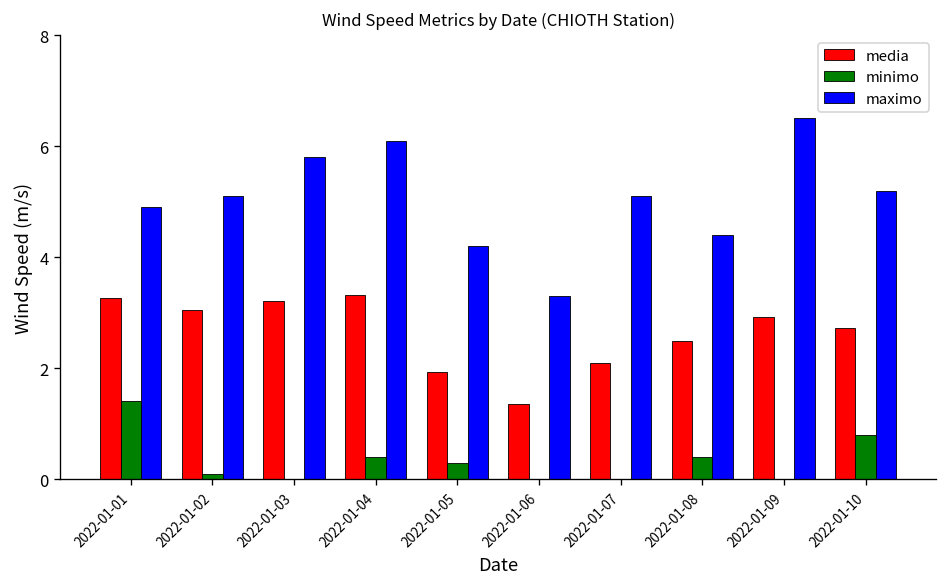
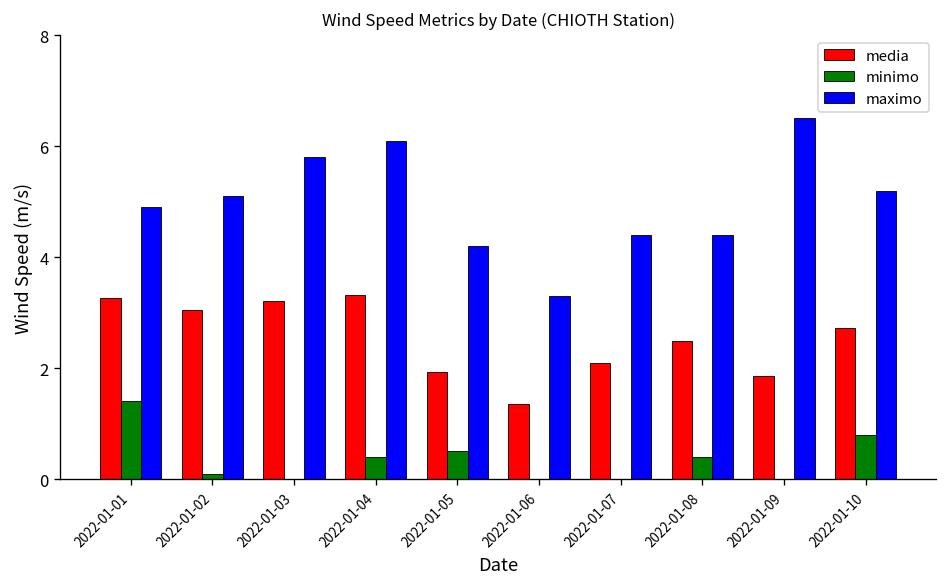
minimo, 2022-01-05: 0.3 -> 0.5
maximo, 2022-01-07: 5.1 -> 4.4
media, 2022-01-09: 2.9 -> 1.9
